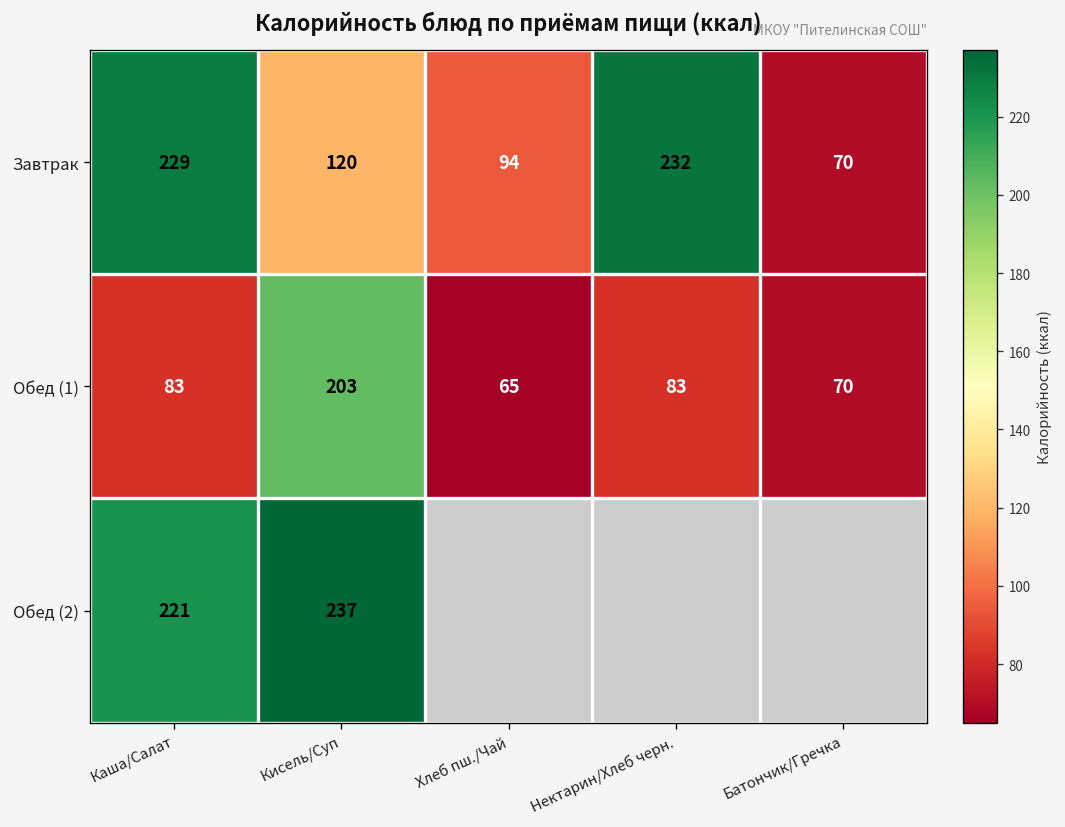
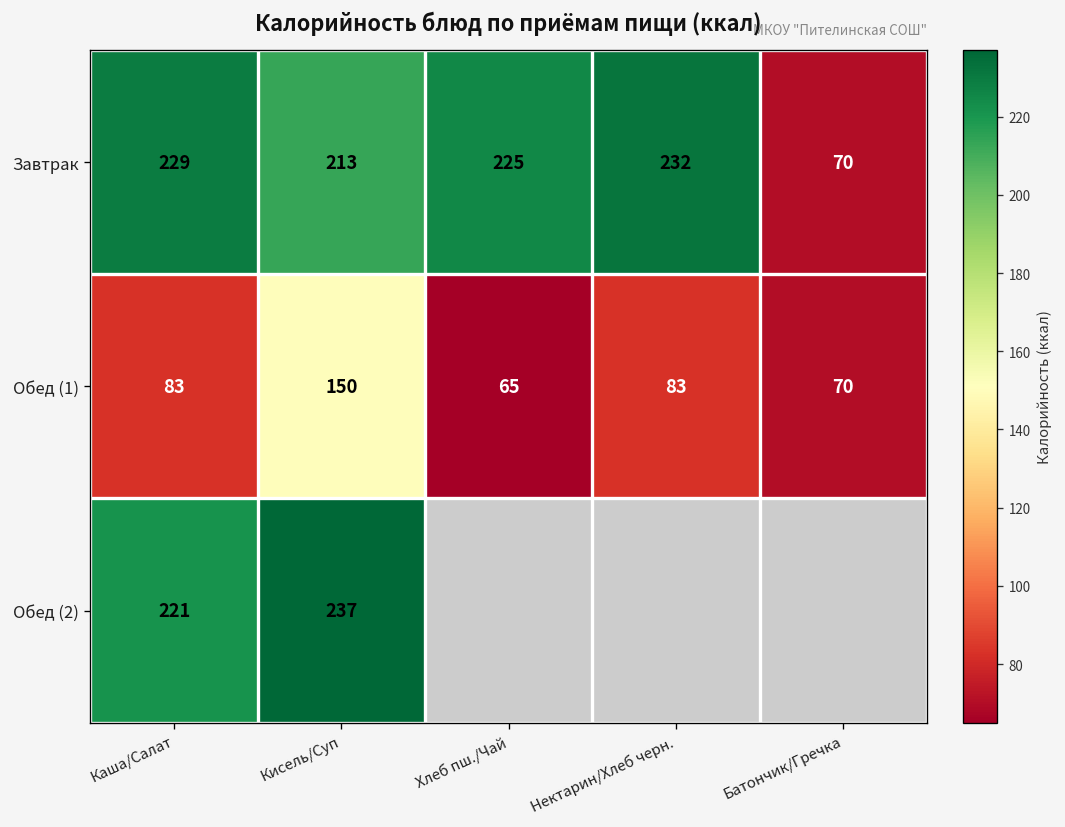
Завтрак, Кисель/Суп: 120 -> 213
Завтрак, Хлеб пш./Чай: 94 -> 225
Обед (1), Кисель/Суп: 203 -> 150
